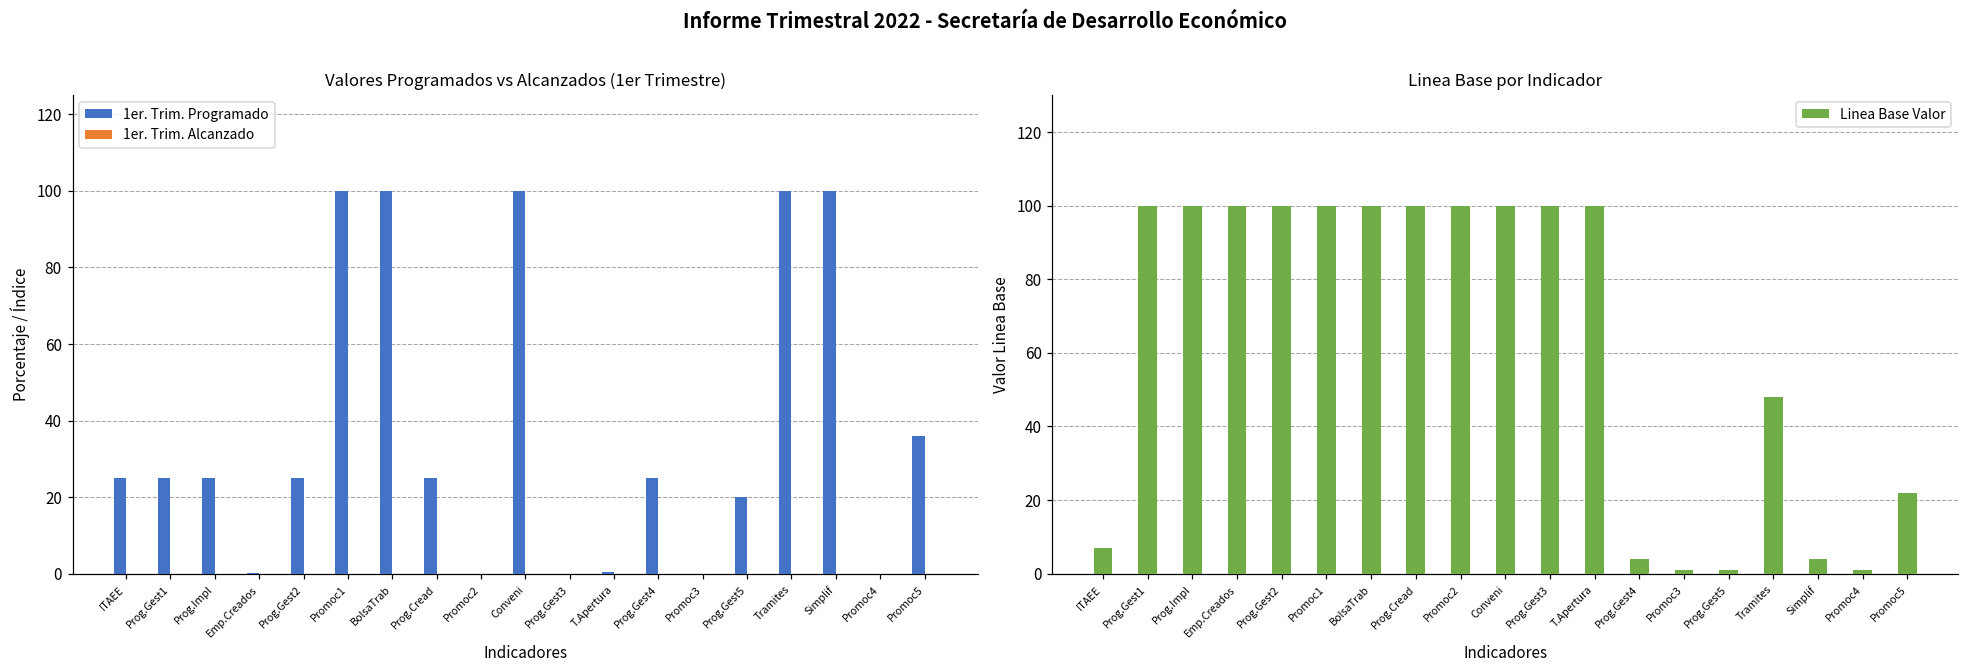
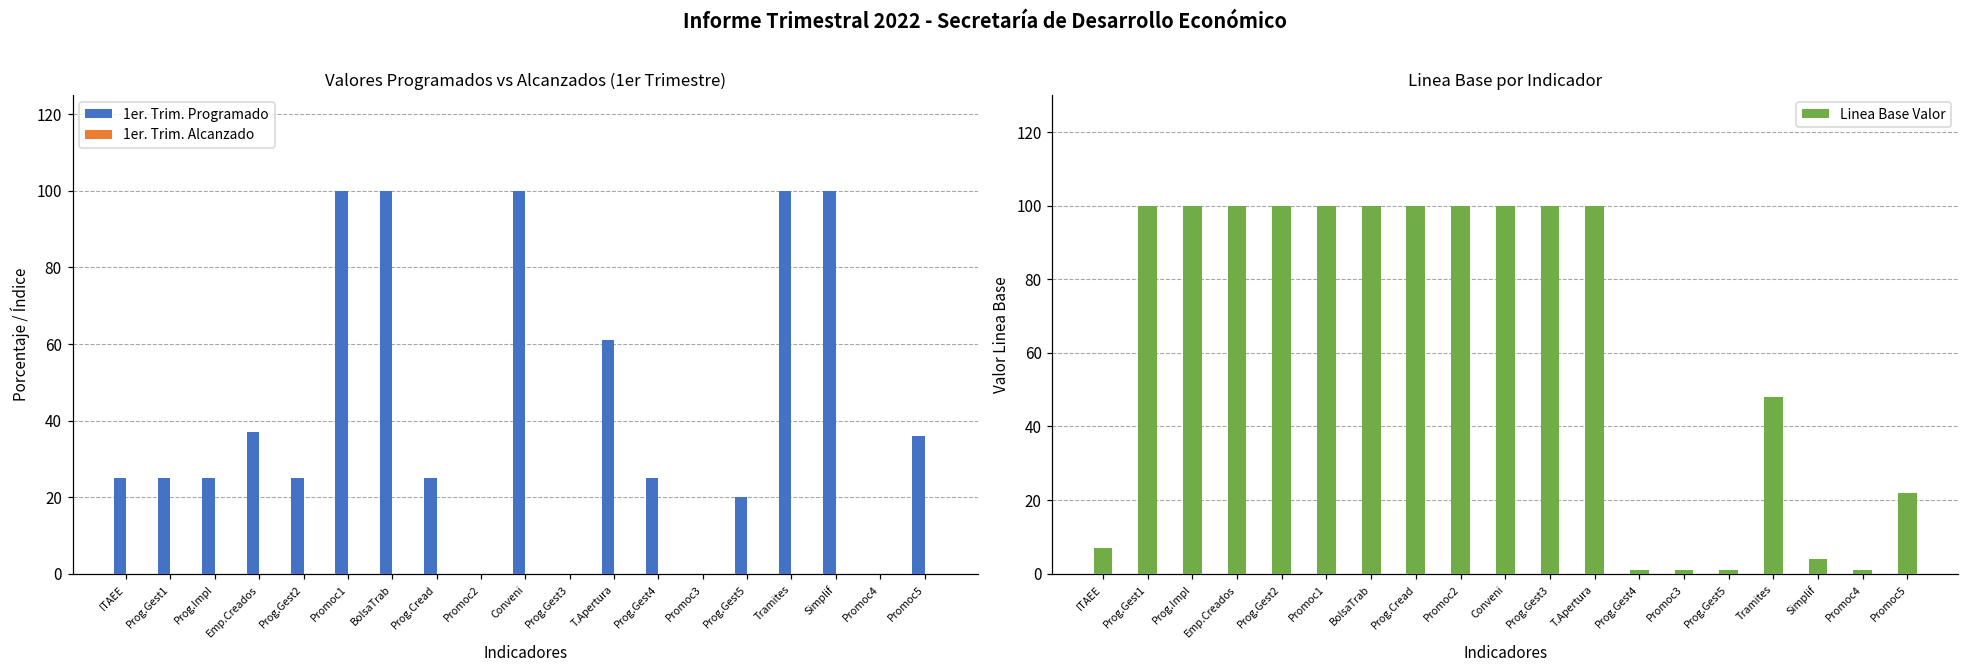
Valores Programados vs Alcanzados (1er Trimestre), 1er. Trim. Programado, Emp.Creados: 0 -> 37
Valores Programados vs Alcanzados (1er Trimestre), 1er. Trim. Programado, T.Apertura: 0 -> 61
Linea Base por Indicador, Prog.Gest4: 4 -> 1
